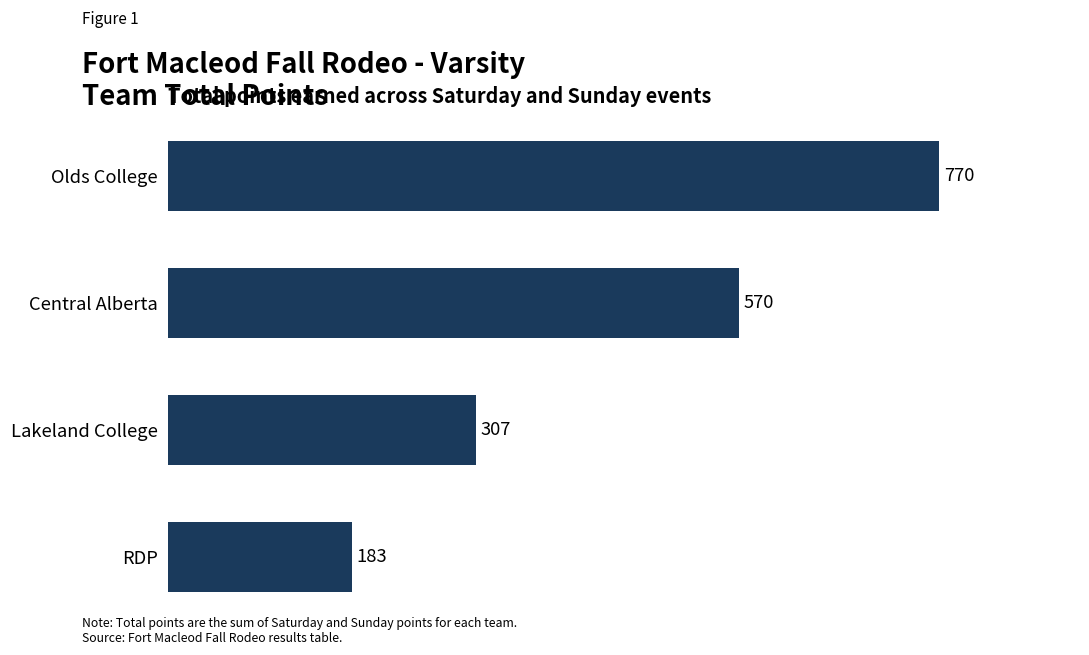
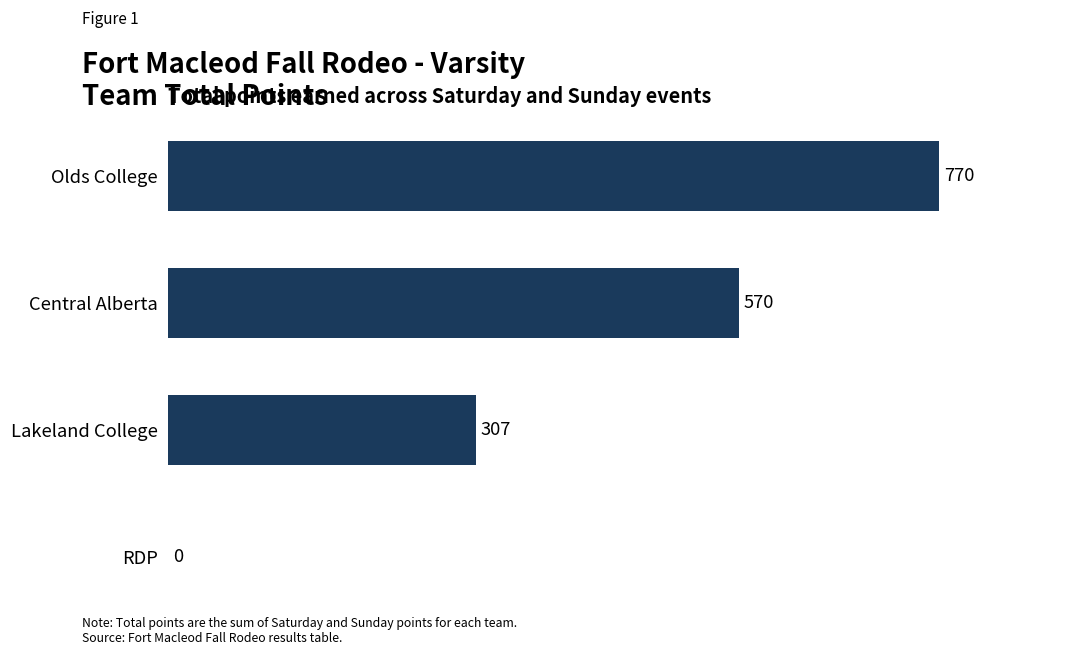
RDP: 183 -> 0
